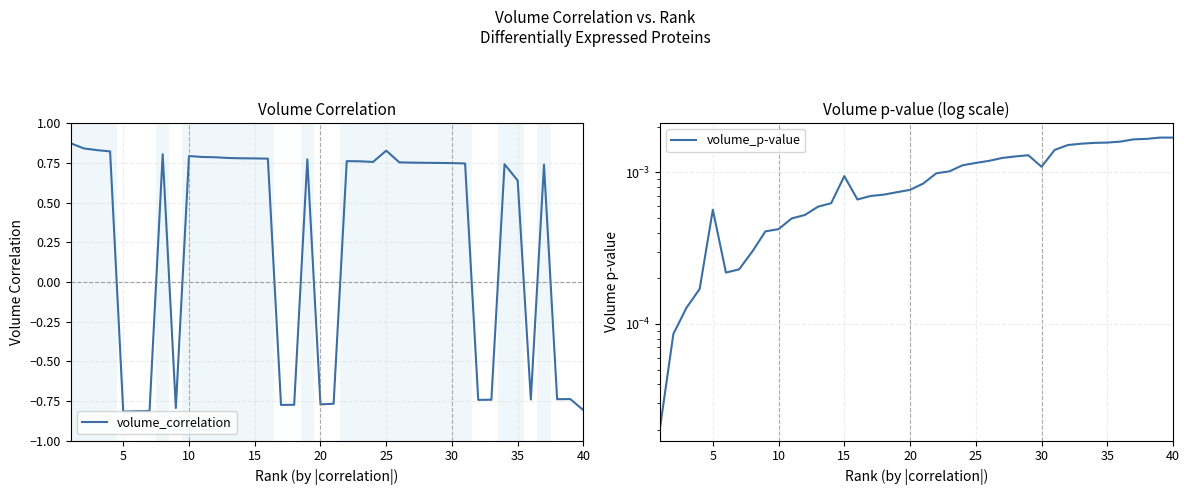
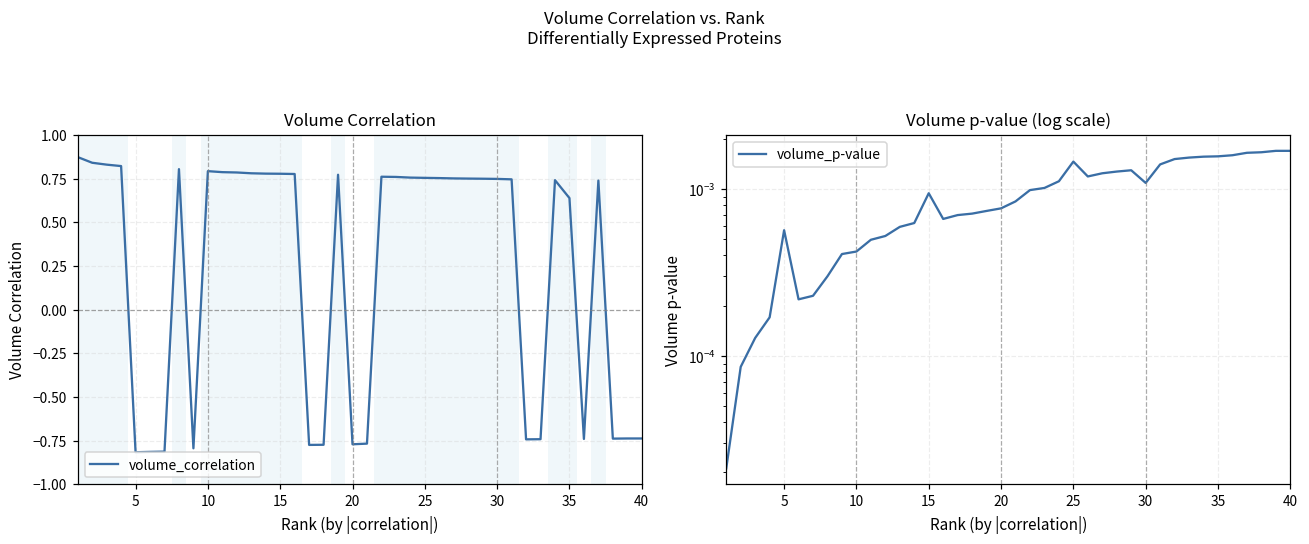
Volume Correlation, 25: 0.83 -> 0.75
Volume Correlation, 40: -0.81 -> -0.74
Volume p-value (log scale), 25: 0.0012 -> 0.0015
